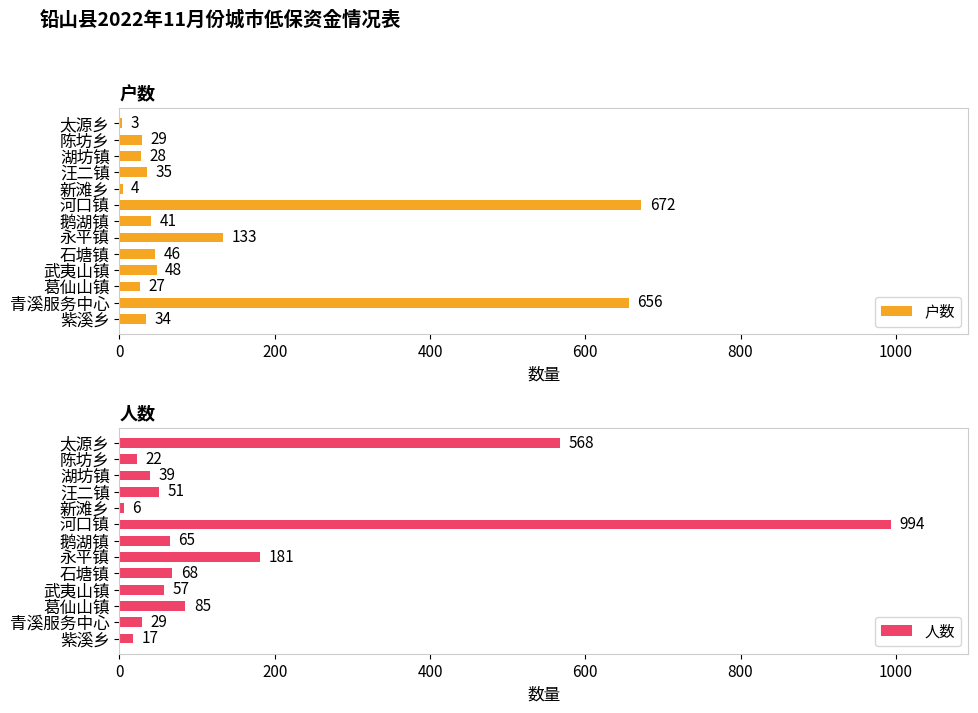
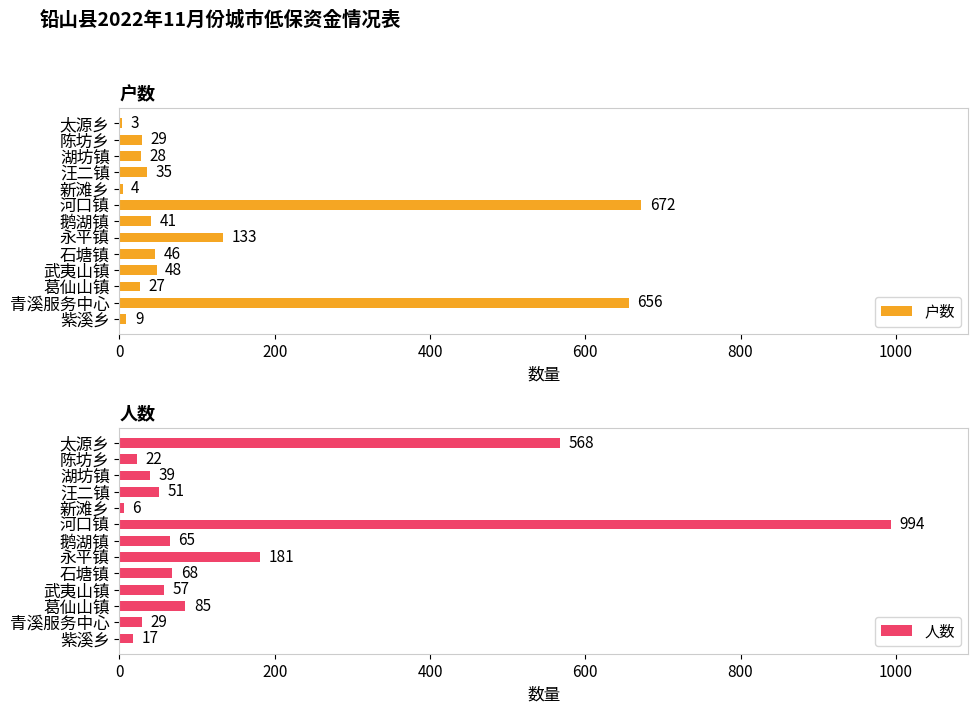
户数, 紫溪乡: 34 -> 9
